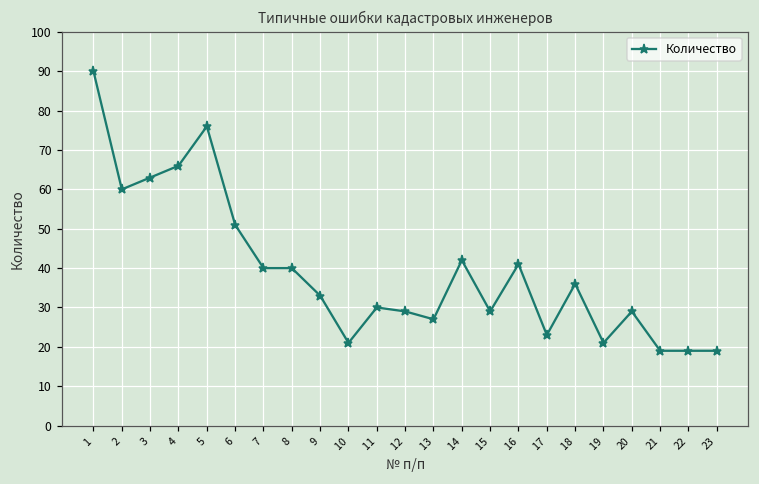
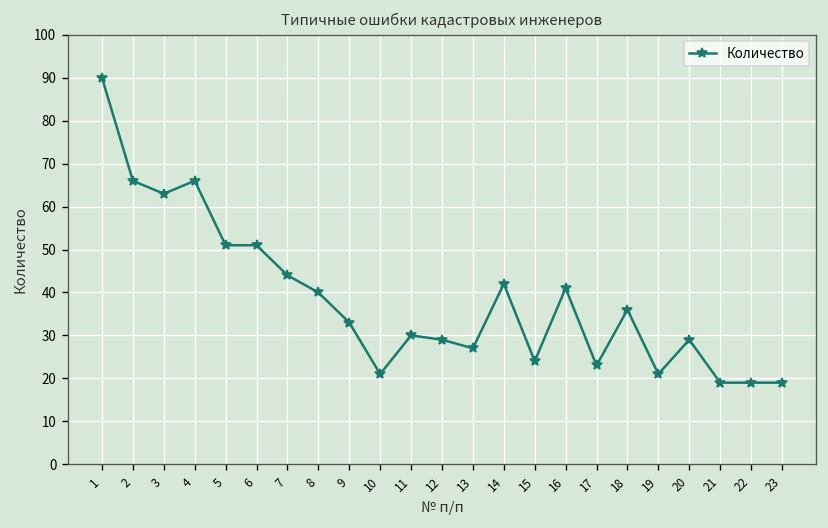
2: 60 -> 66
5: 76 -> 51
7: 40 -> 44
15: 29 -> 24
